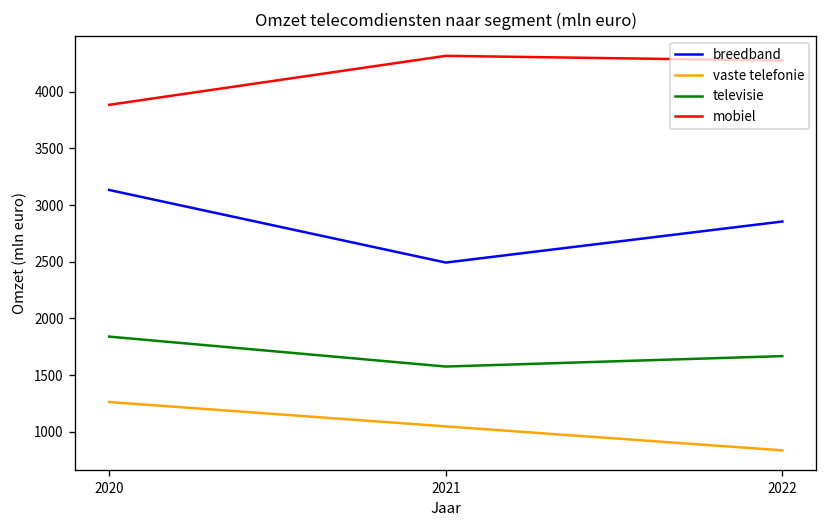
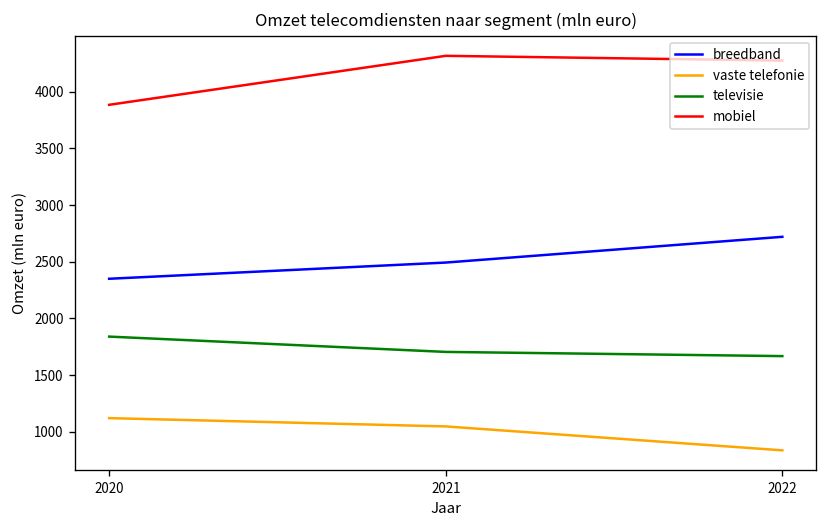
breedband, 2020: 3100 -> 2400
vaste telefonie, 2020: 1300 -> 1100
televisie, 2021: 1600 -> 1700
breedband, 2022: 2900 -> 2700
